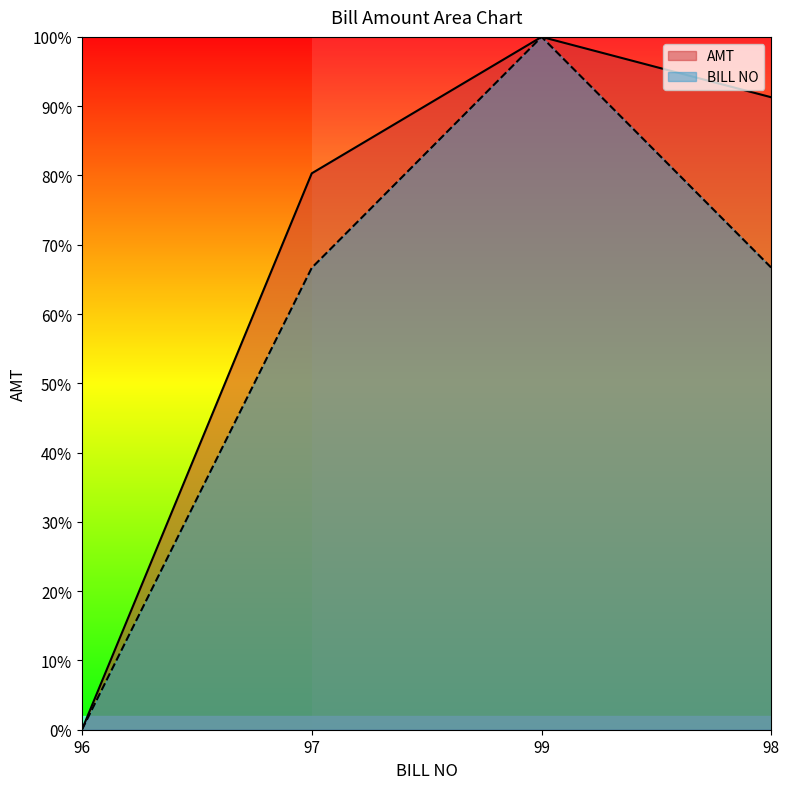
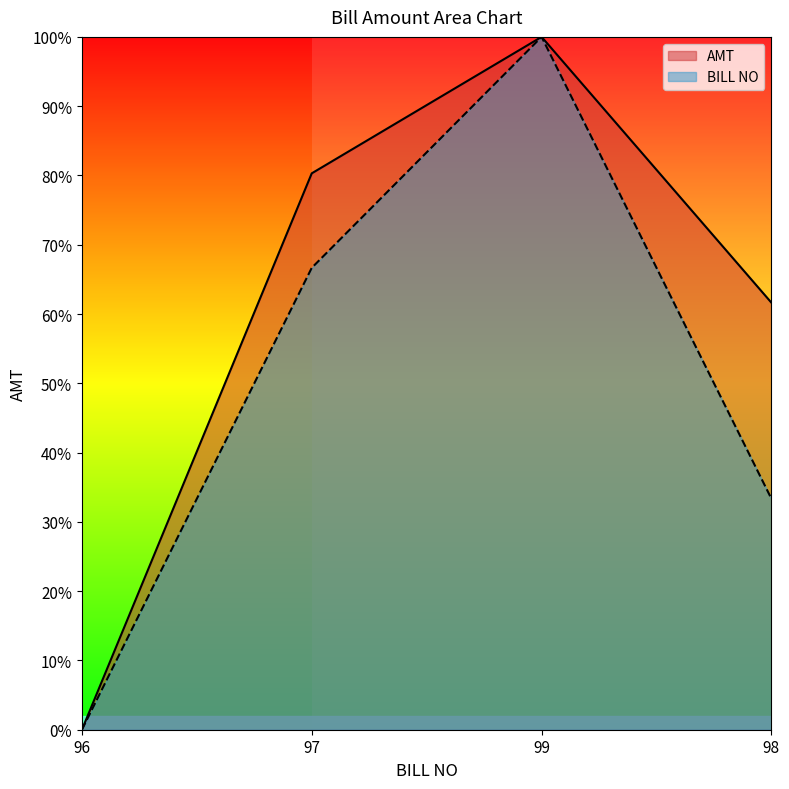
AMT, 98: 91% -> 62%
BILL NO, 98: 67% -> 33%
